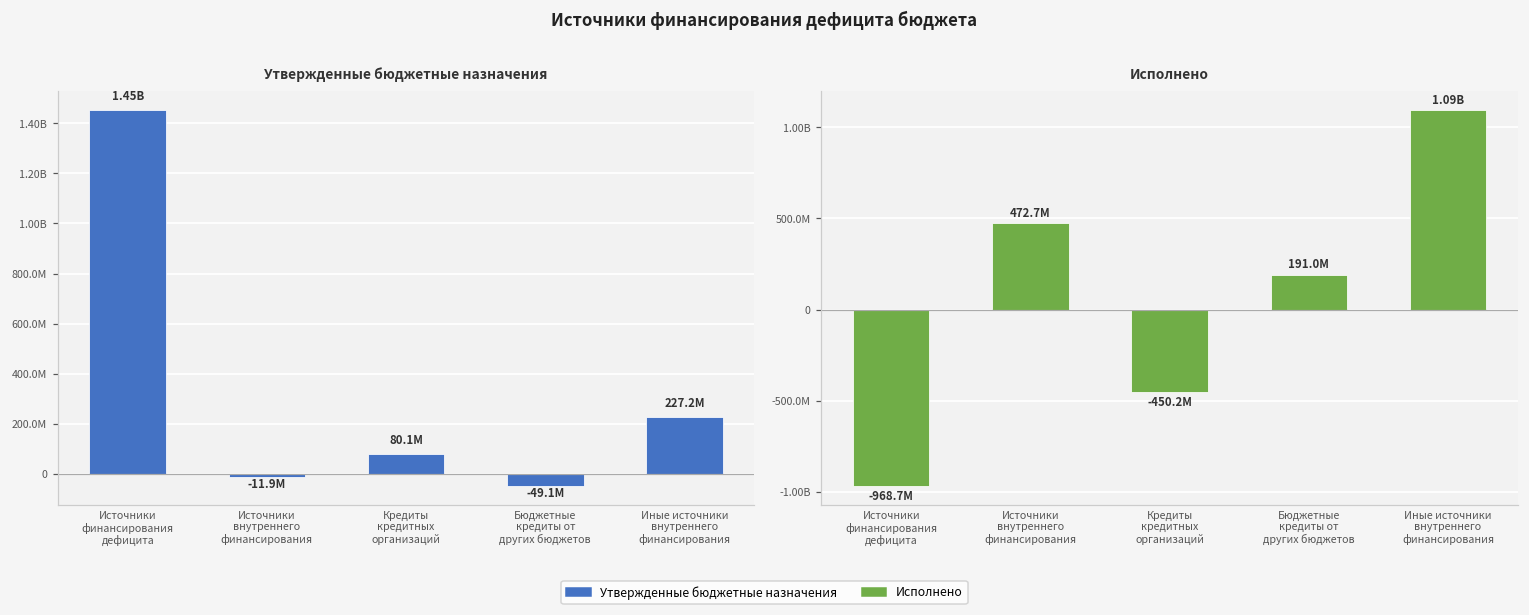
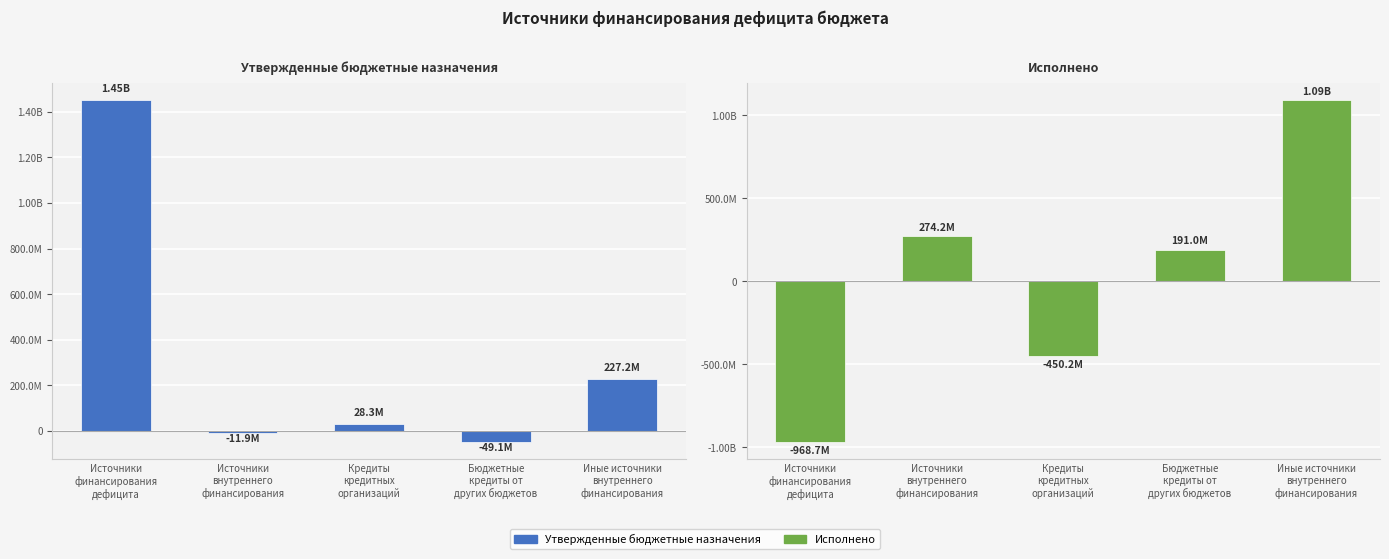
Утвержденные бюджетные назначения, Кредиты кредитных организаций: 80.1M -> 28.3M
Исполнено, Источники внутреннего финансирования: 472.7M -> 274.2M
